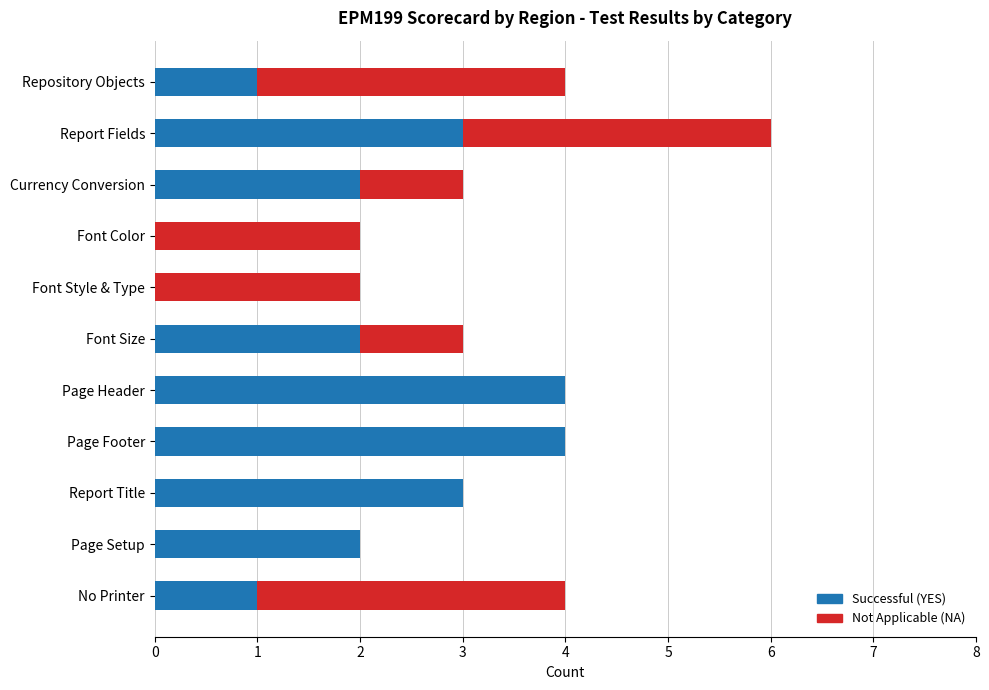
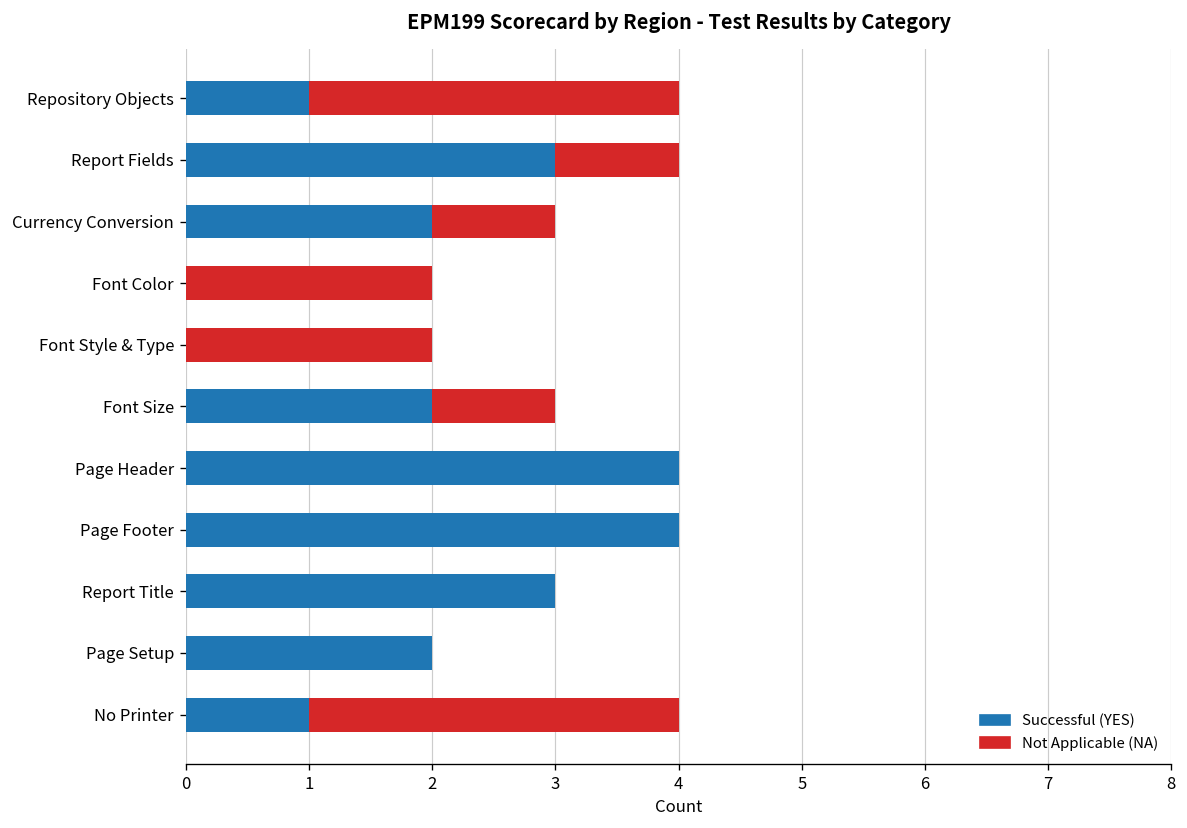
Not Applicable (NA), Report Fields: 3 -> 1
